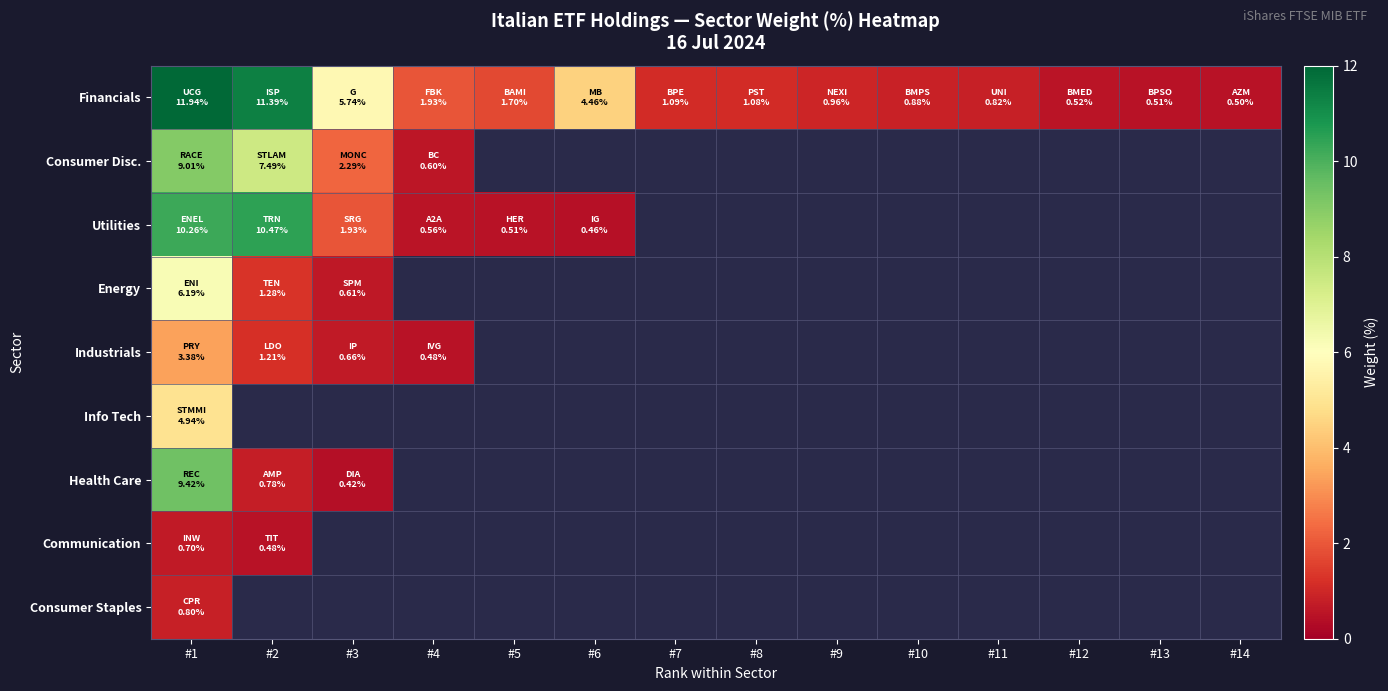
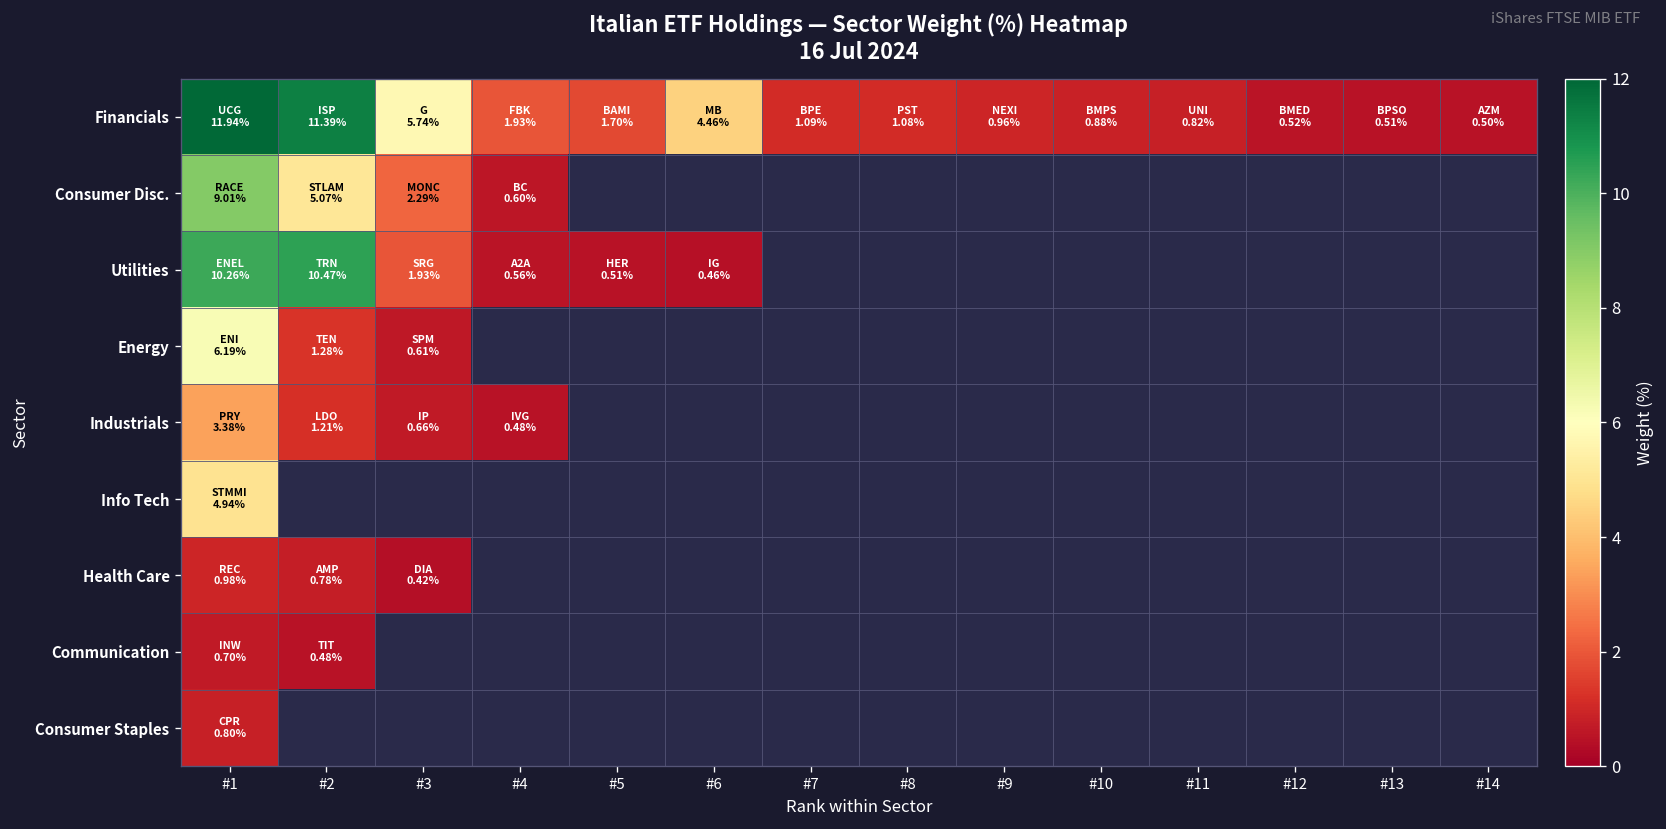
Consumer Disc., #2: 7.49% -> 5.07%
Health Care, #1: 9.42% -> 0.98%
